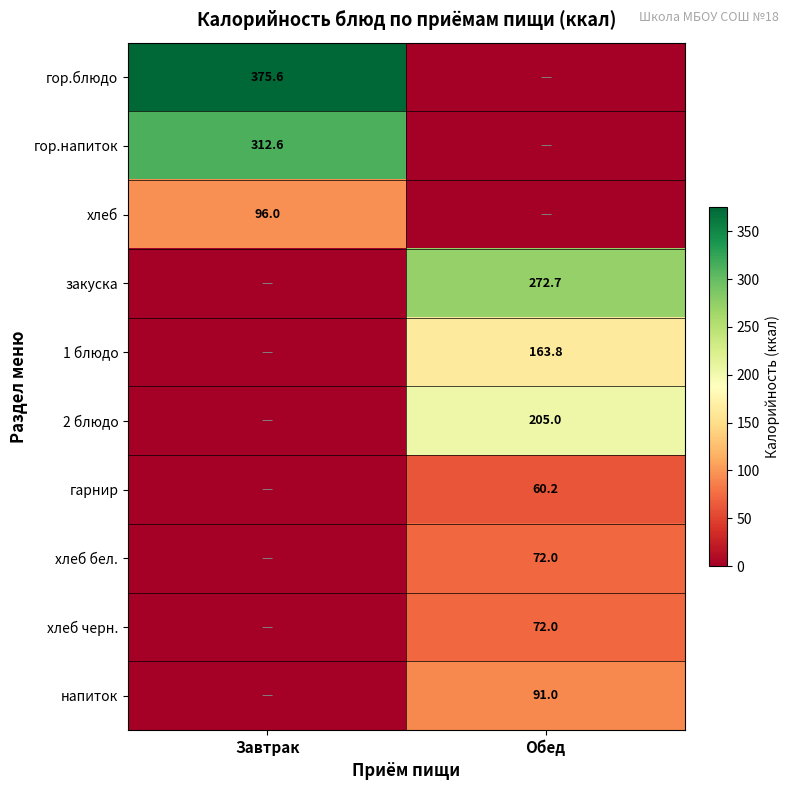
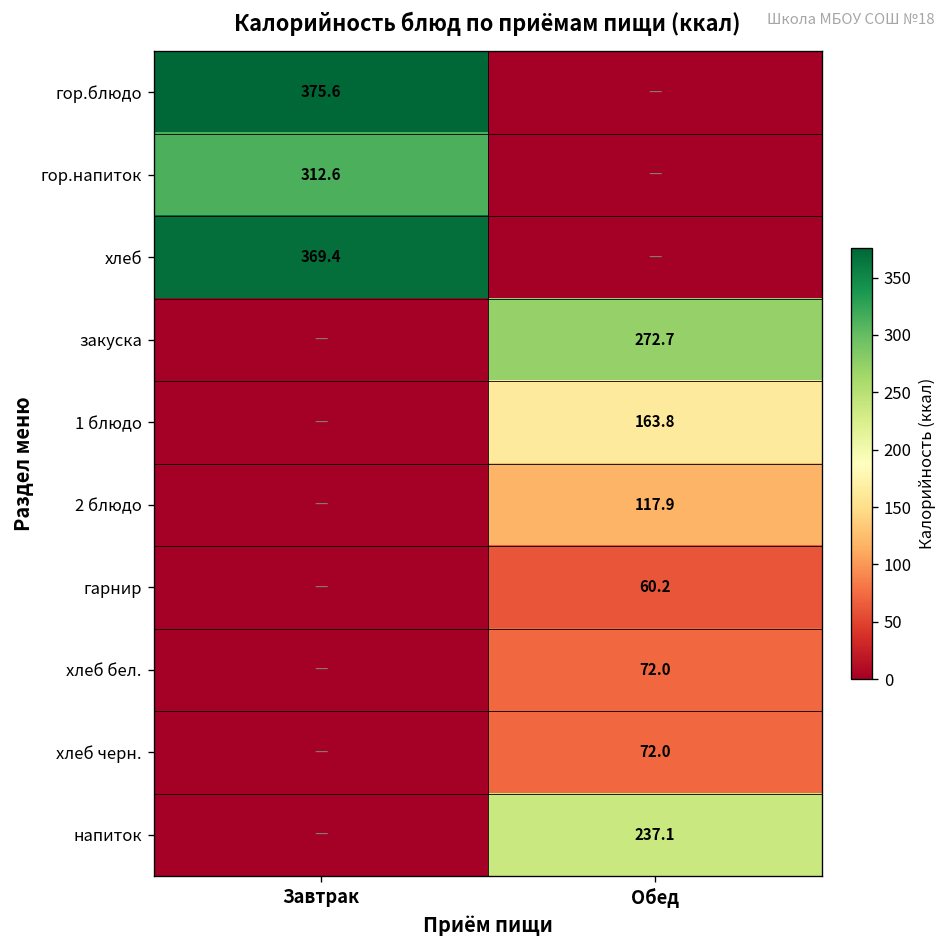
хлеб, Завтрак: 96.0 -> 369.4
2 блюдо, Обед: 205.0 -> 117.9
напиток, Обед: 91.0 -> 237.1
